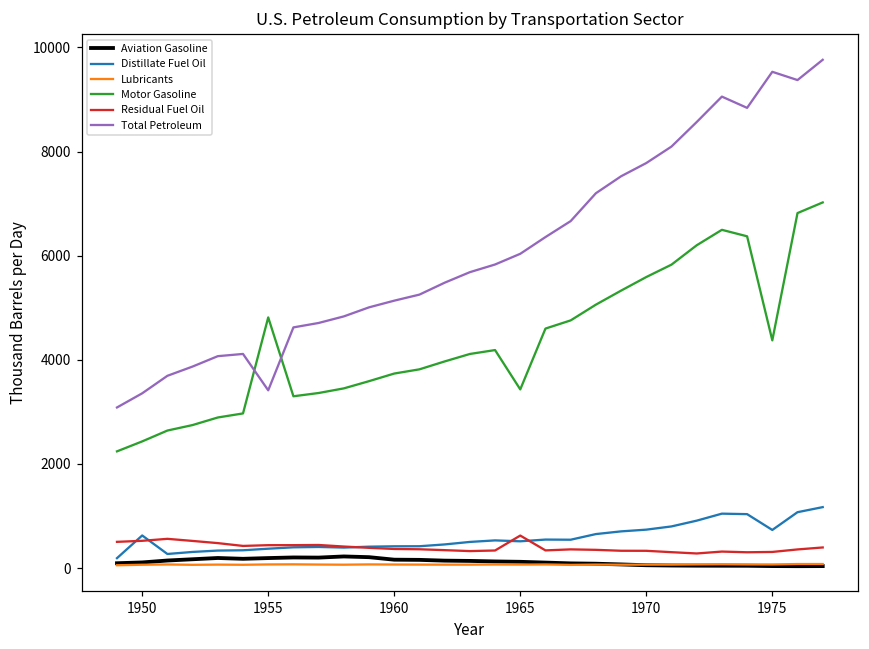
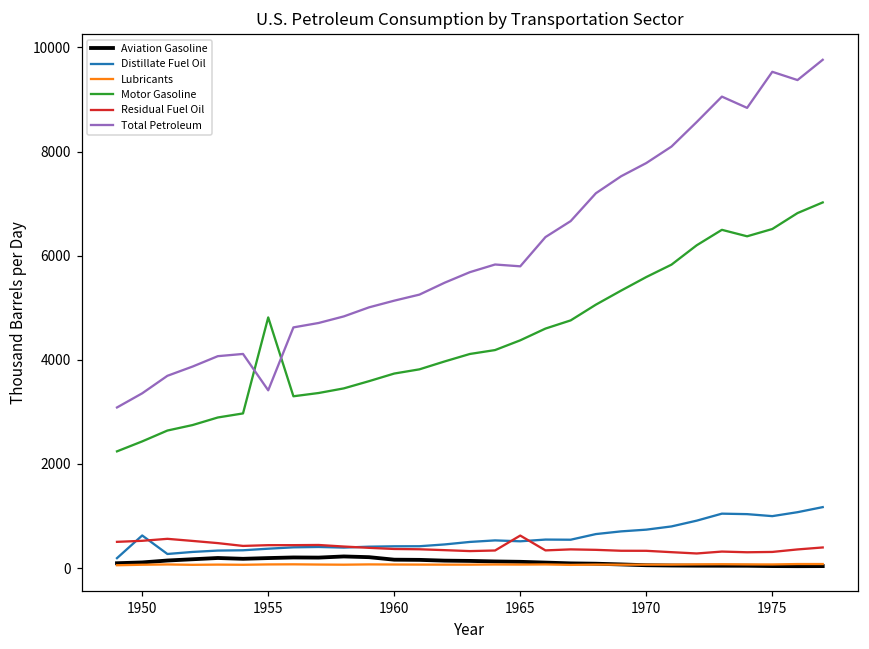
Motor Gasoline, 1965: 3400 -> 4400
Total Petroleum, 1965: 6000 -> 5800
Distillate Fuel Oil, 1975: 700 -> 1000
Motor Gasoline, 1975: 4400 -> 6500
